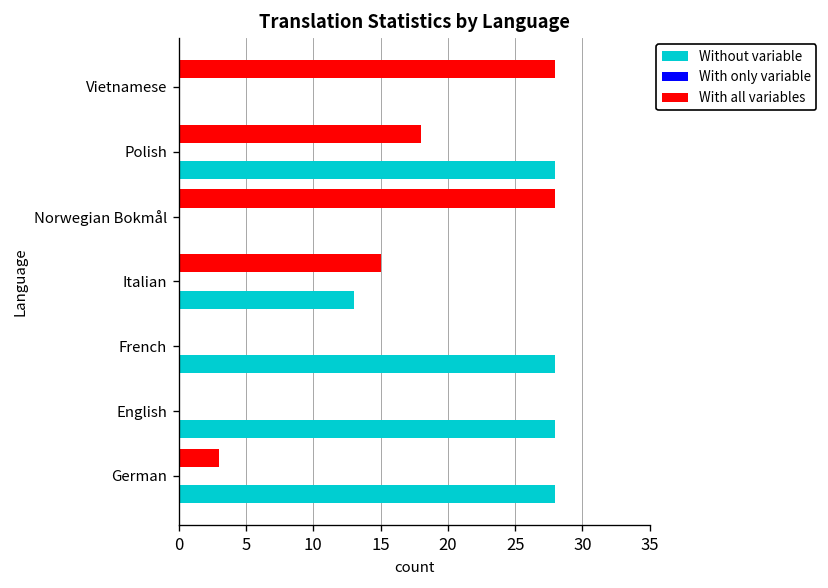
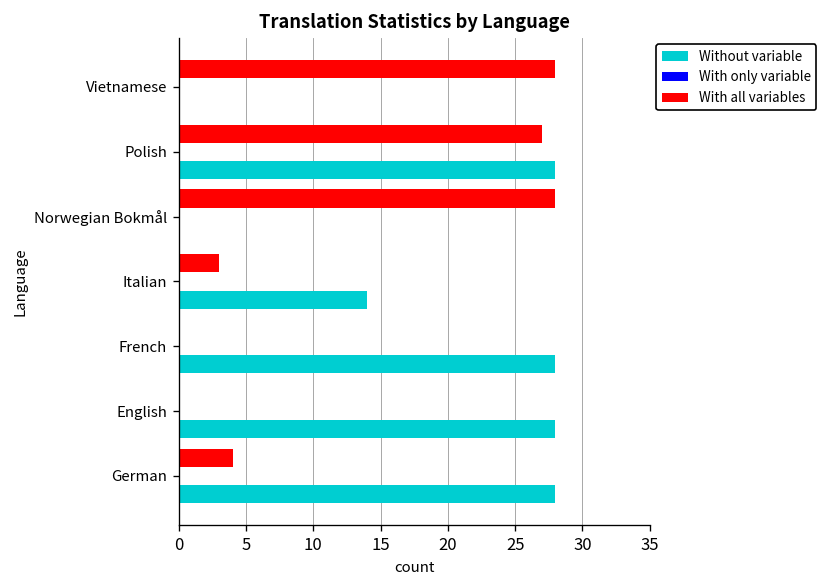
With all variables, Polish: 18 -> 27
With all variables, Italian: 15 -> 3
Without variable, Italian: 13 -> 14
With all variables, German: 3 -> 4
